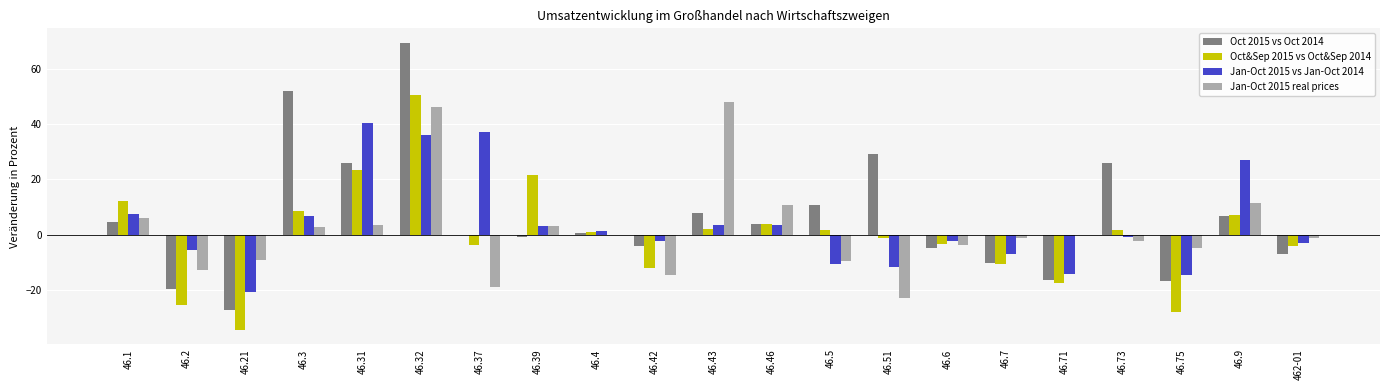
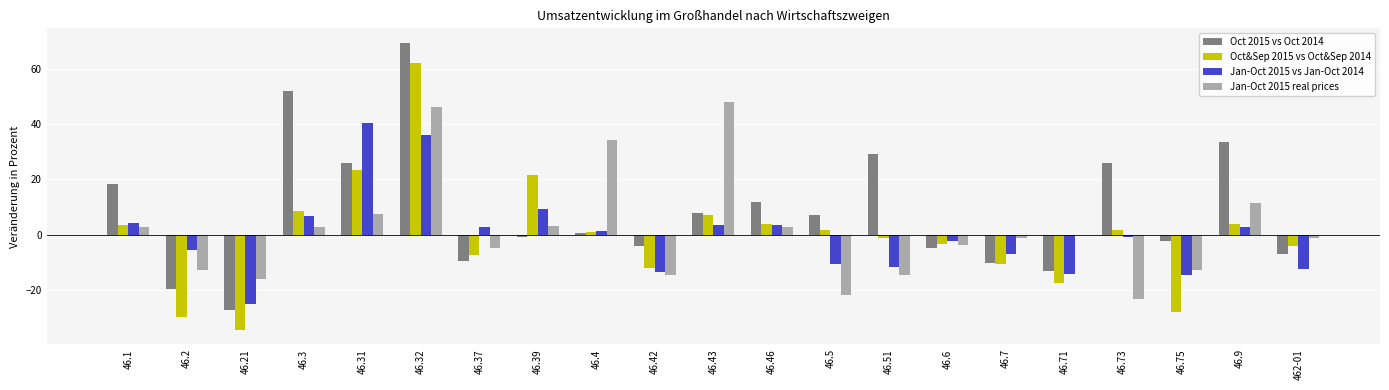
Oct 2015 vs Oct 2014, 46.1: 5 -> 18
Oct&Sep 2015 vs Oct&Sep 2014, 46.1: 12 -> 3
Jan-Oct 2015 vs Jan-Oct 2014, 46.1: 7 -> 4
Jan-Oct 2015 real prices, 46.1: 6 -> 3
Oct&Sep 2015 vs Oct&Sep 2014, 46.2: -26 -> -30
Jan-Oct 2015 vs Jan-Oct 2014, 46.21: -21 -> -25
Jan-Oct 2015 real prices, 46.21: -9 -> -16
Jan-Oct 2015 real prices, 46.31: 4 -> 7
Oct&Sep 2015 vs Oct&Sep 2014, 46.32: 51 -> 62
Oct 2015 vs Oct 2014, 46.37: 0 -> -10
Oct&Sep 2015 vs Oct&Sep 2014, 46.37: -4 -> -7
Jan-Oct 2015 vs Jan-Oct 2014, 46.37: 37 -> 3
Jan-Oct 2015 real prices, 46.37: -19 -> -5
Jan-Oct 2015 vs Jan-Oct 2014, 46.39: 3 -> 9
Jan-Oct 2015 real prices, 46.4: 0 -> 34
Jan-Oct 2015 vs Jan-Oct 2014, 46.42: -2 -> -13
Oct&Sep 2015 vs Oct&Sep 2014, 46.43: 2 -> 7
Oct 2015 vs Oct 2014, 46.46: 4 -> 12
Jan-Oct 2015 real prices, 46.46: 11 -> 3
Oct 2015 vs Oct 2014, 46.5: 11 -> 7
Jan-Oct 2015 real prices, 46.5: -10 -> -22
Jan-Oct 2015 real prices, 46.51: -23 -> -15
Oct 2015 vs Oct 2014, 46.71: -16 -> -13
Jan-Oct 2015 real prices, 46.73: -2 -> -24
Oct 2015 vs Oct 2014, 46.75: -17 -> -2
Jan-Oct 2015 real prices, 46.75: -5 -> -13
Oct 2015 vs Oct 2014, 46.9: 7 -> 34
Oct&Sep 2015 vs Oct&Sep 2014, 46.9: 7 -> 4
Jan-Oct 2015 vs Jan-Oct 2014, 46.9: 27 -> 3
Jan-Oct 2015 vs Jan-Oct 2014, 462-01: -3 -> -12
